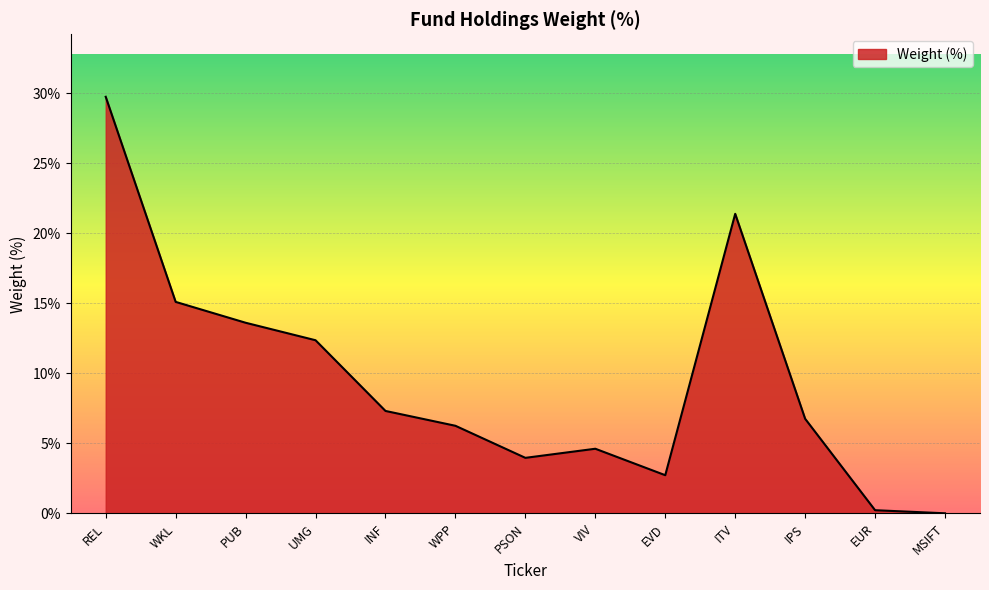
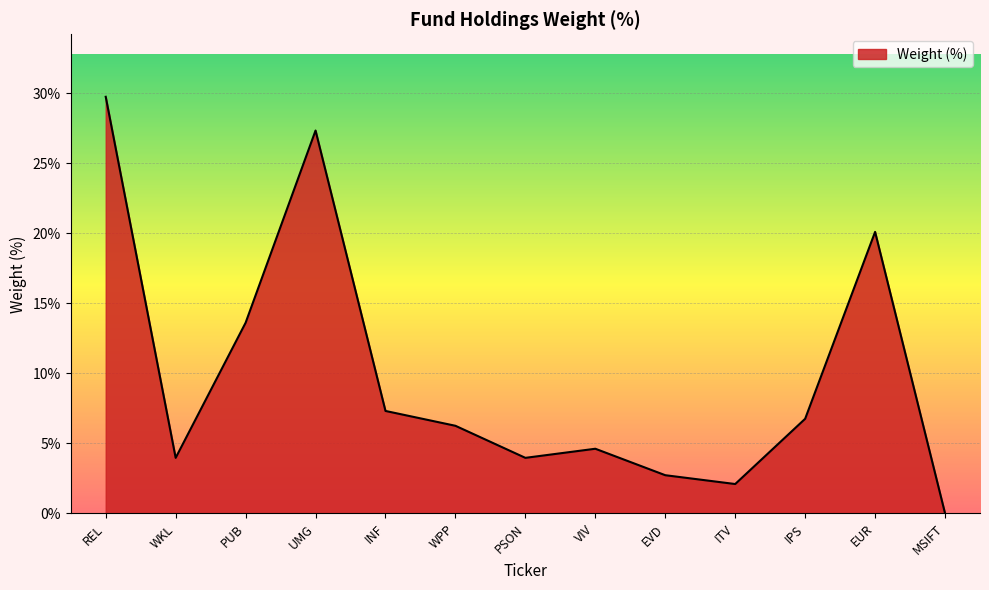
WKL: 15.1% -> 4.0%
UMG: 12.4% -> 27.4%
ITV: 21.4% -> 2.1%
EUR: 0.2% -> 20.1%
